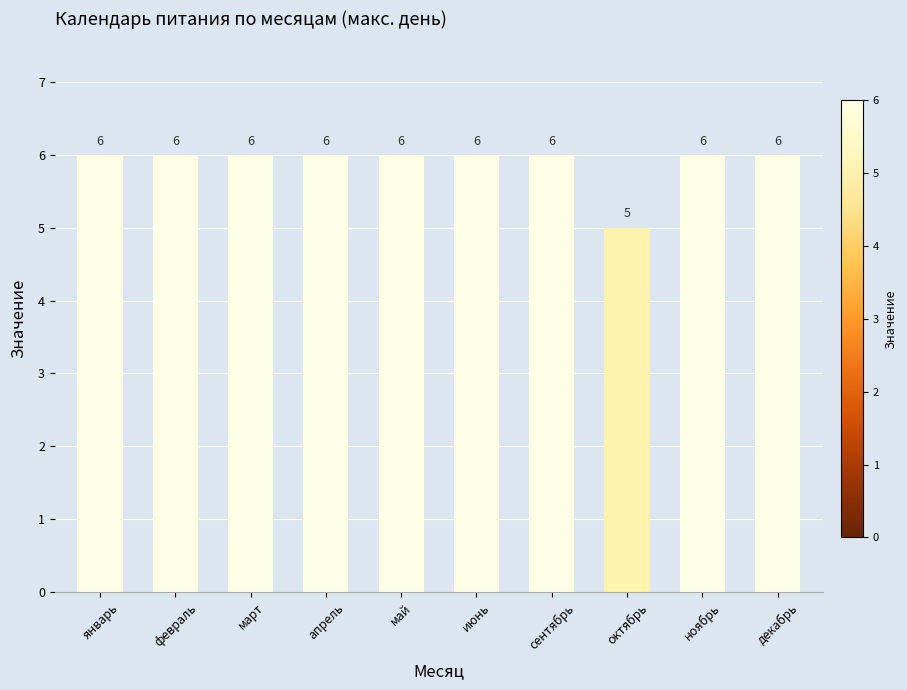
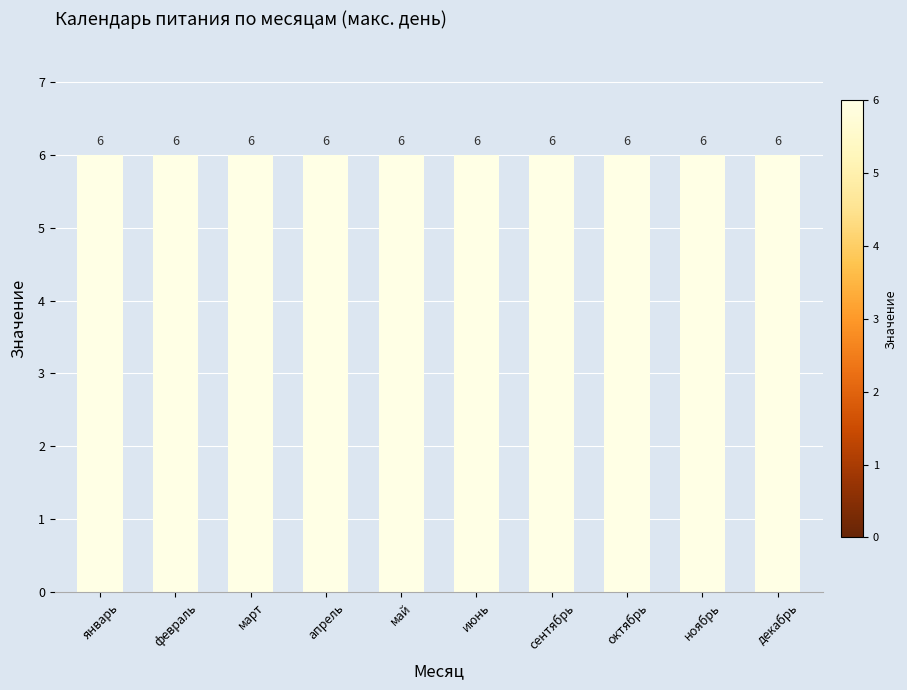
октябрь: 5 -> 6
